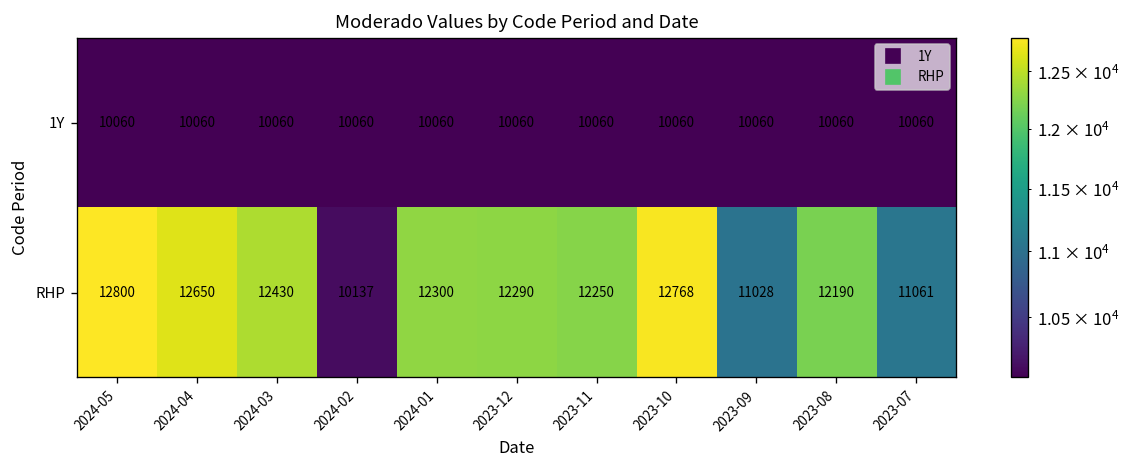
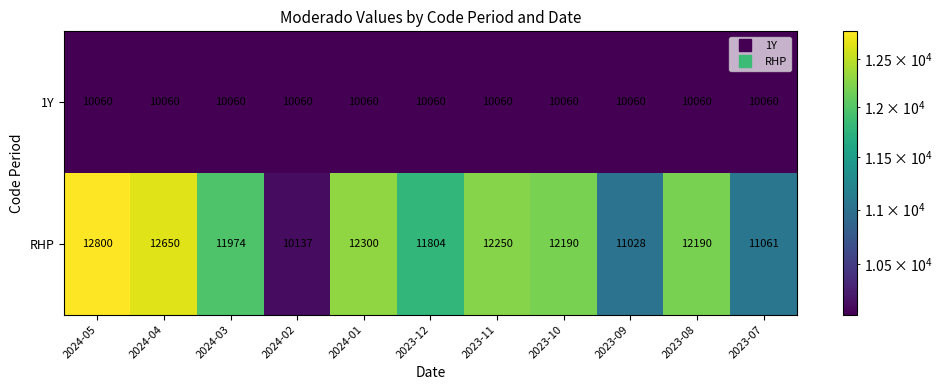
RHP, 2024-03: 12430 -> 11974
RHP, 2023-12: 12290 -> 11804
RHP, 2023-10: 12768 -> 12190
